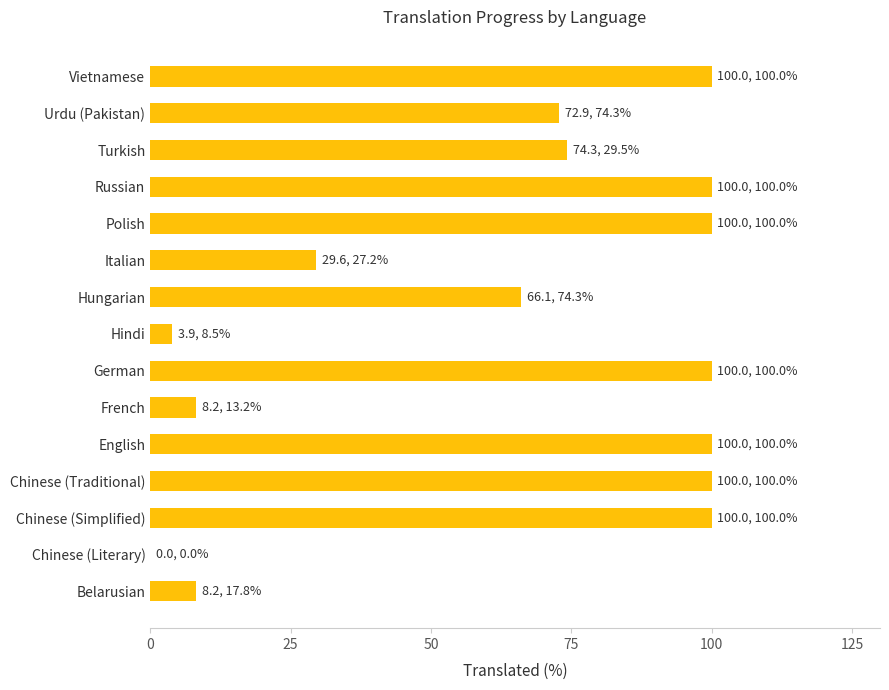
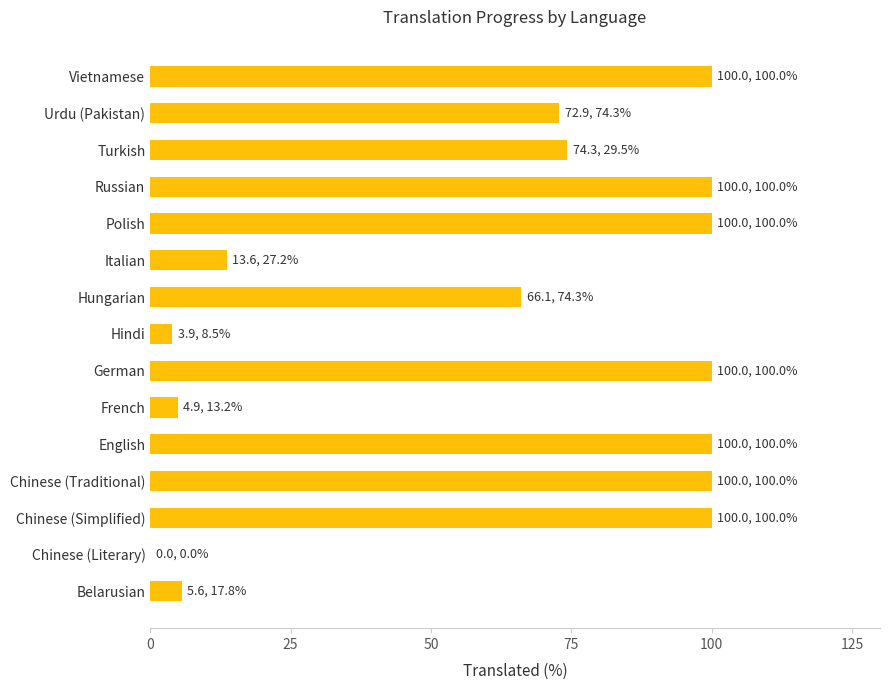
Italian: 29.6, -> 13.6,
French: 8.2, -> 4.9,
Belarusian: 8.2, -> 5.6,
